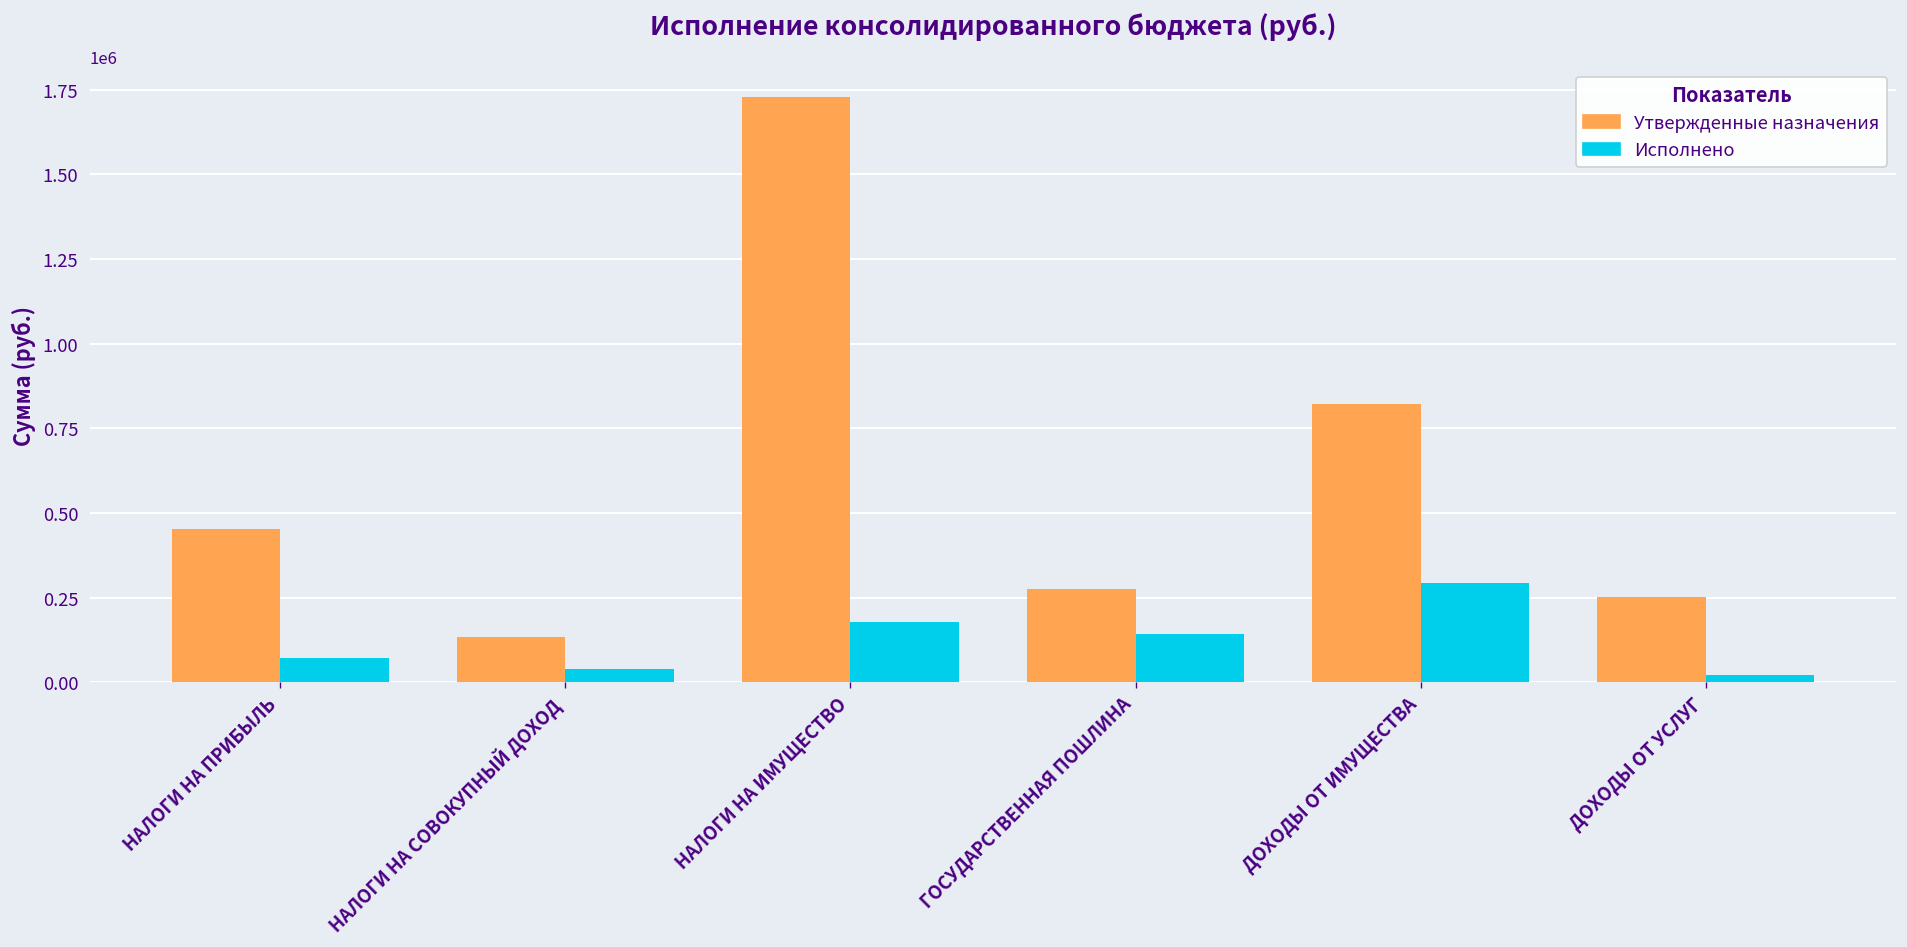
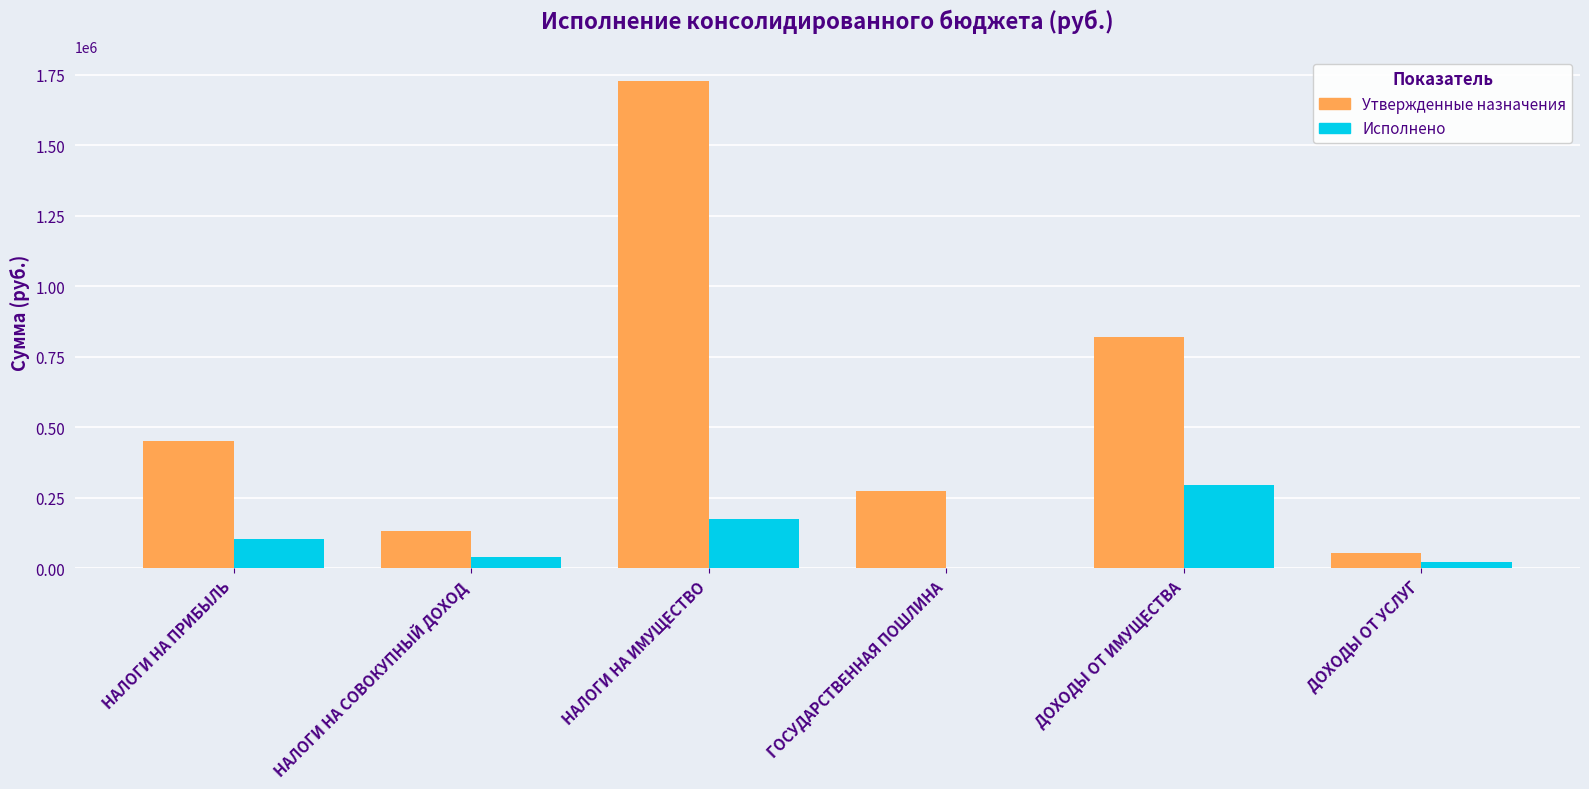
Исполнено, НАЛОГИ НА ПРИБЫЛЬ: 70000 -> 110000
Исполнено, ГОСУДАРСТВЕННАЯ ПОШЛИНА: 140000 -> 0
Утвержденные назначения, ДОХОДЫ ОТ УСЛУГ: 250000 -> 50000
